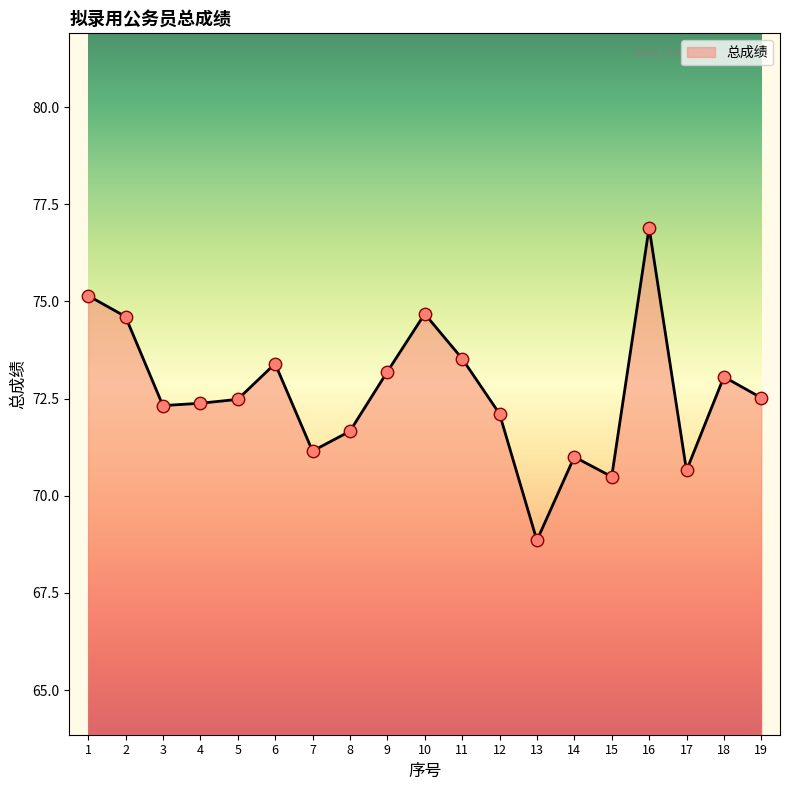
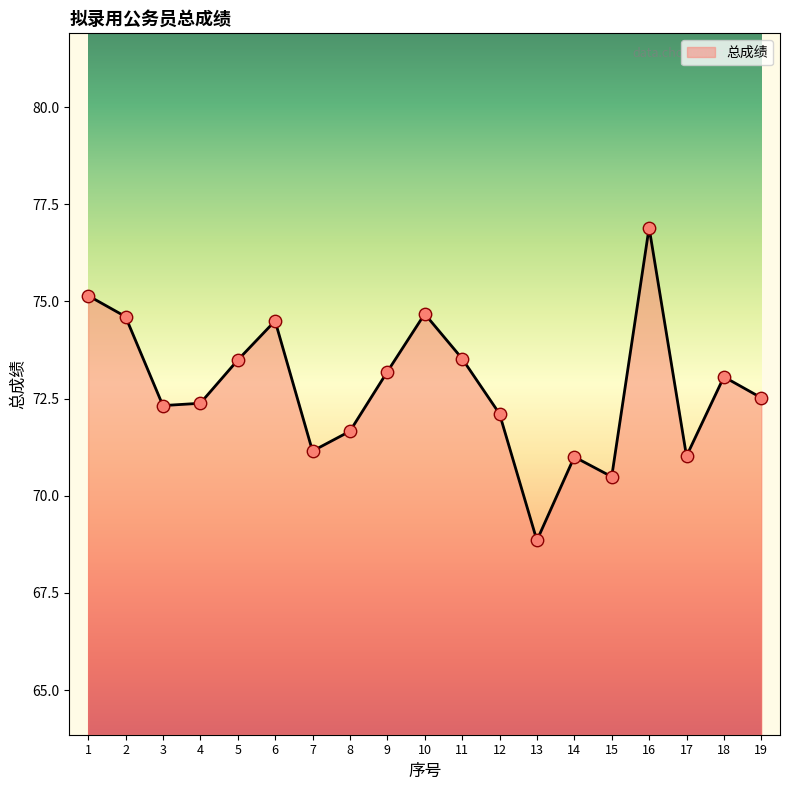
5: 72.5 -> 73.5
6: 73.4 -> 74.5
17: 70.7 -> 71.0
